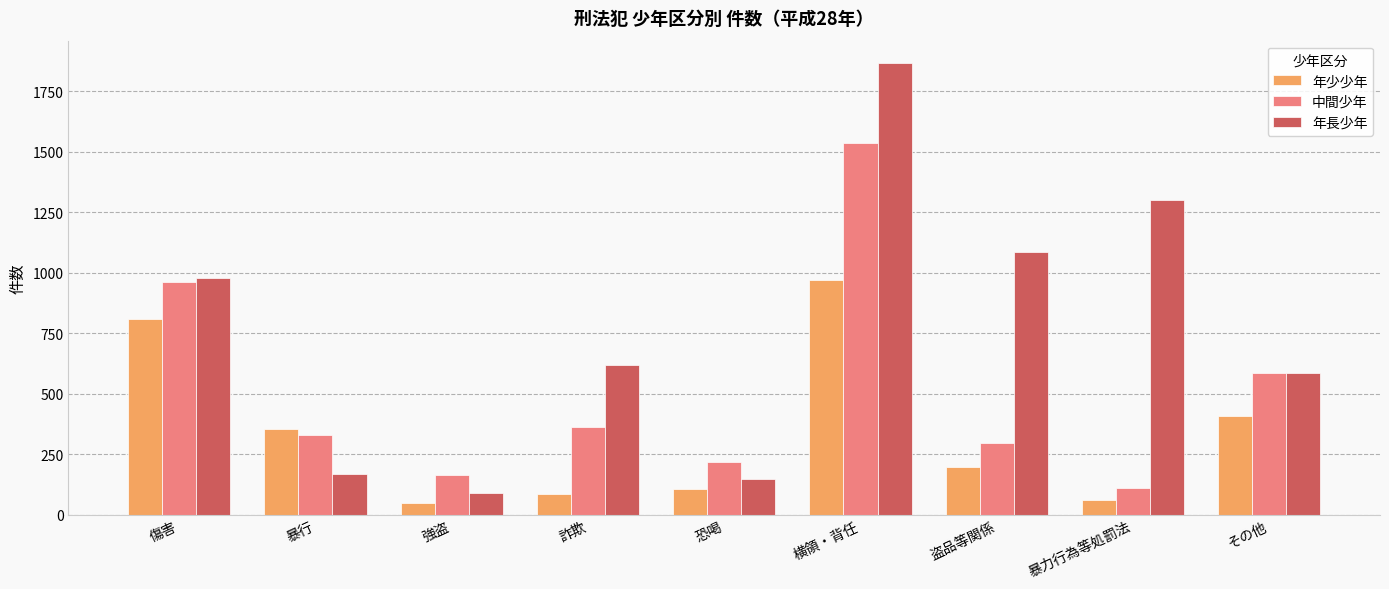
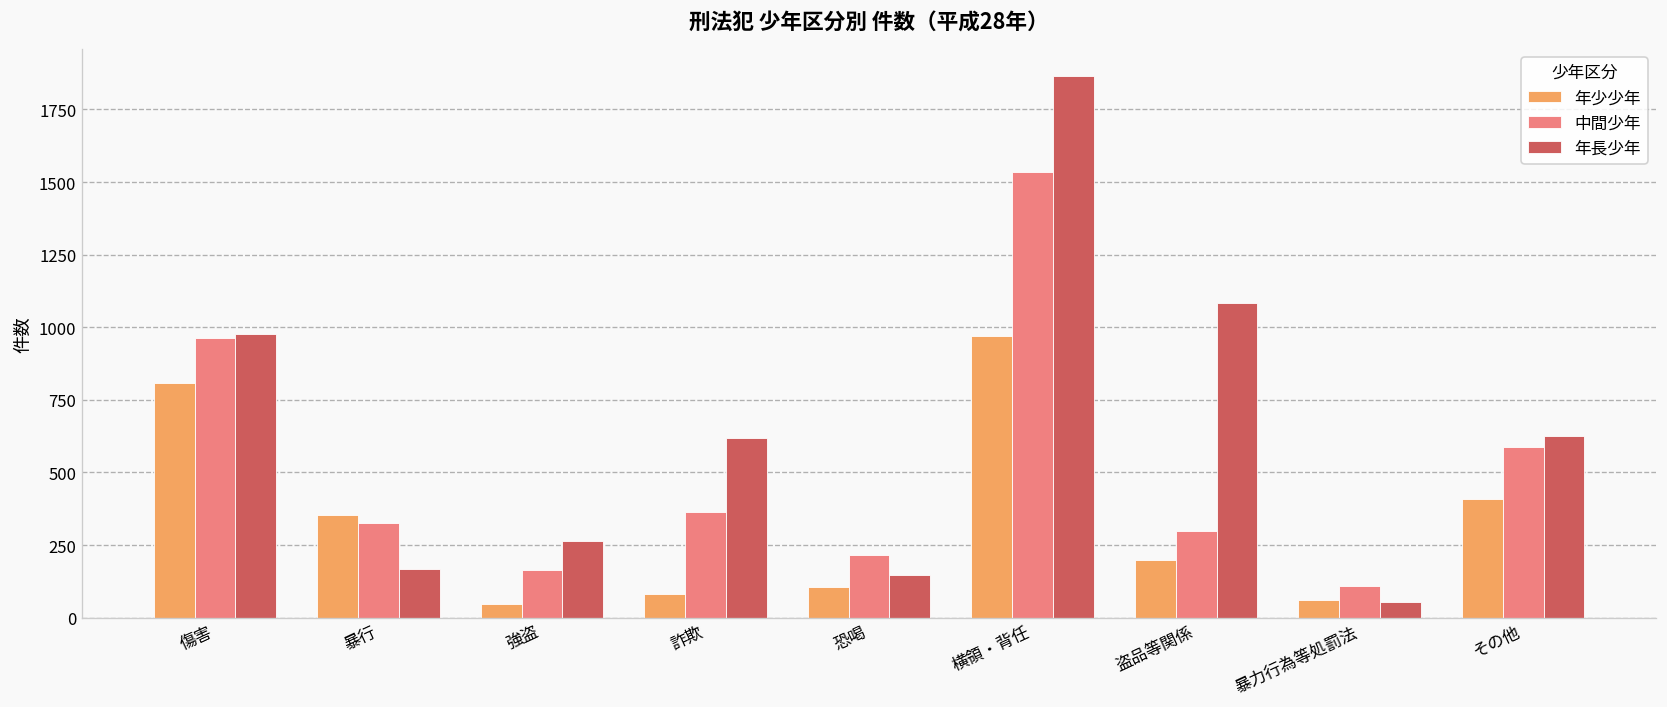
年長少年, 強盗: 90 -> 260
年長少年, 暴力行為等処罰法: 1300 -> 50
年長少年, その他: 590 -> 630
